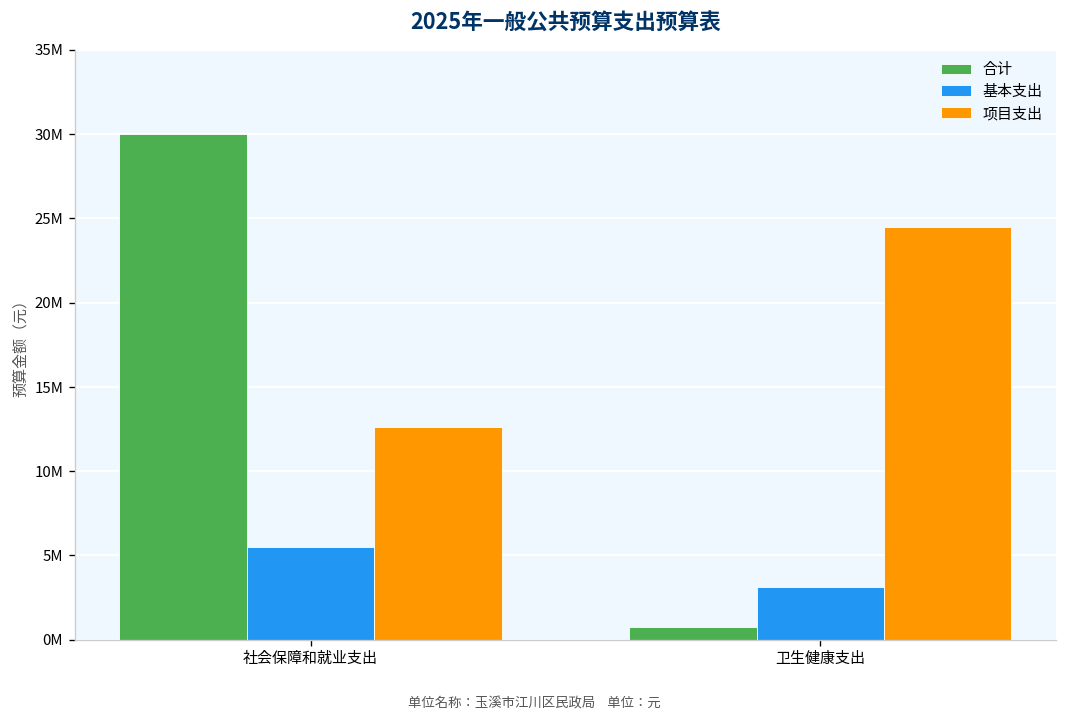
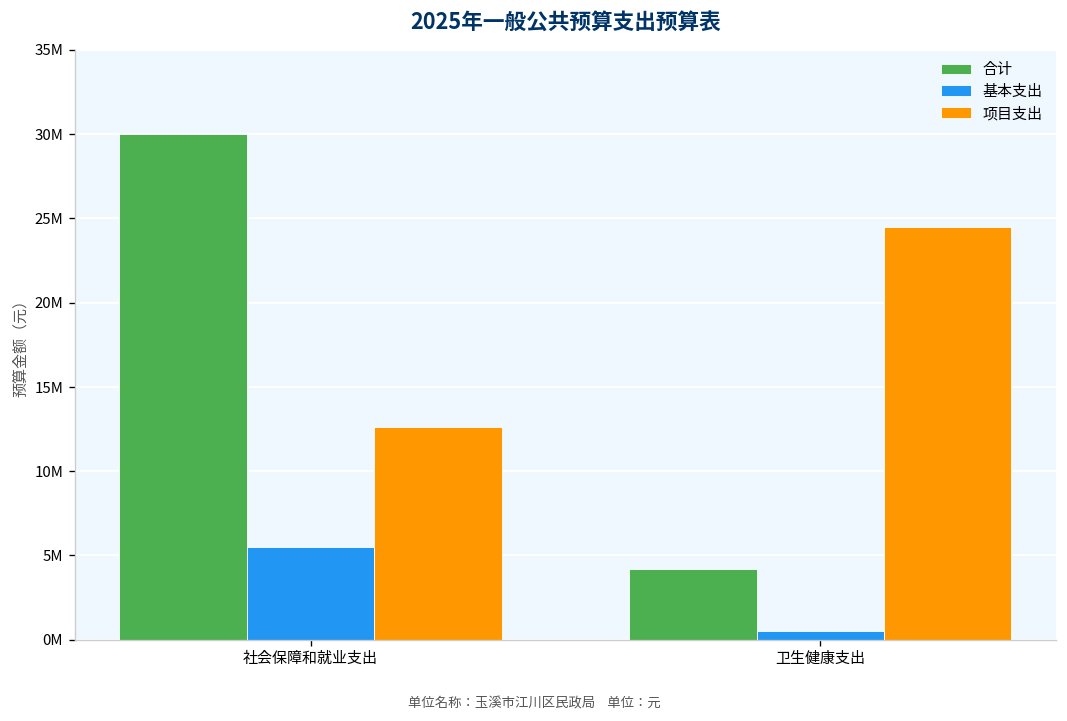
合计, 卫生健康支出: 700000 -> 4200000
基本支出, 卫生健康支出: 3100000 -> 500000
